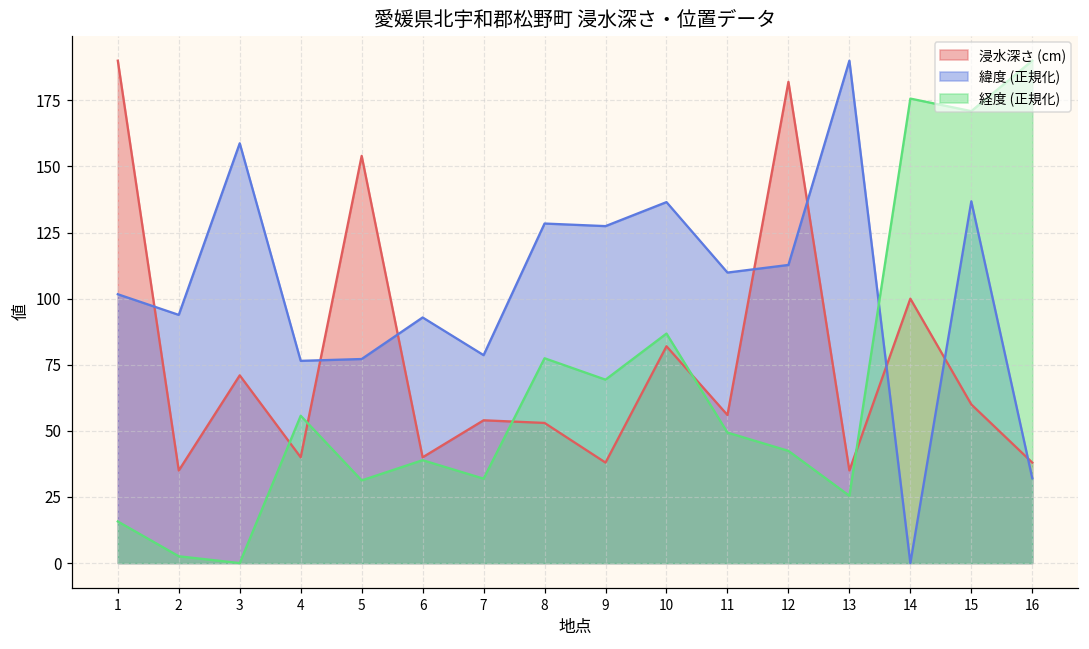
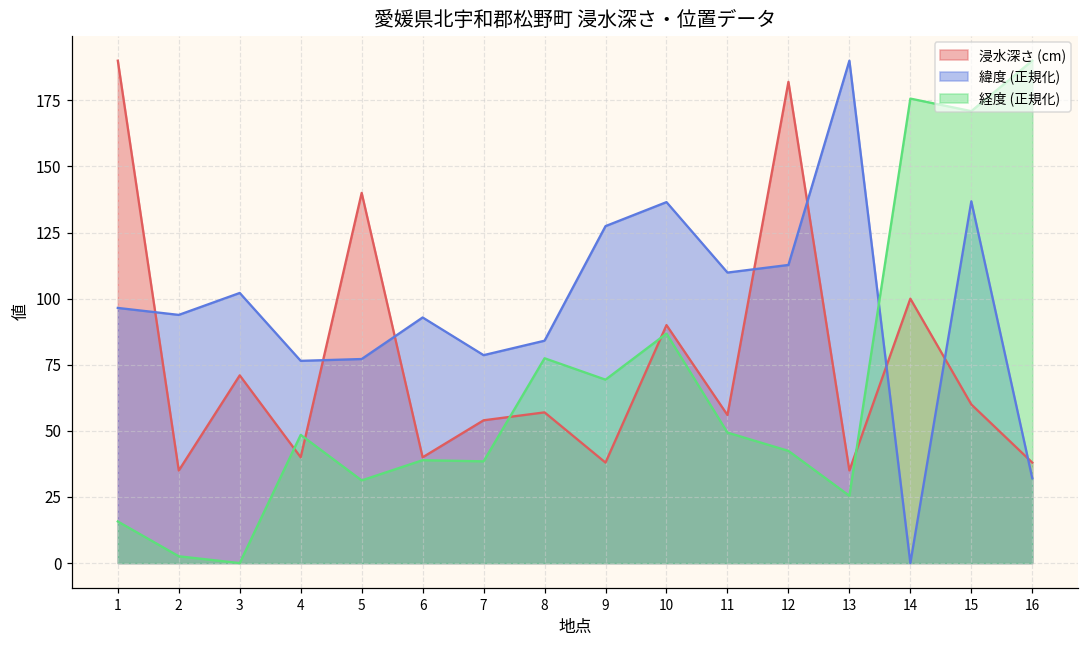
緯度 (正規化), 1: 102 -> 96
緯度 (正規化), 3: 159 -> 102
経度 (正規化), 4: 56 -> 48
浸水深さ (cm), 5: 154 -> 140
経度 (正規化), 7: 32 -> 38
浸水深さ (cm), 8: 53 -> 57
緯度 (正規化), 8: 128 -> 84
浸水深さ (cm), 10: 82 -> 90
